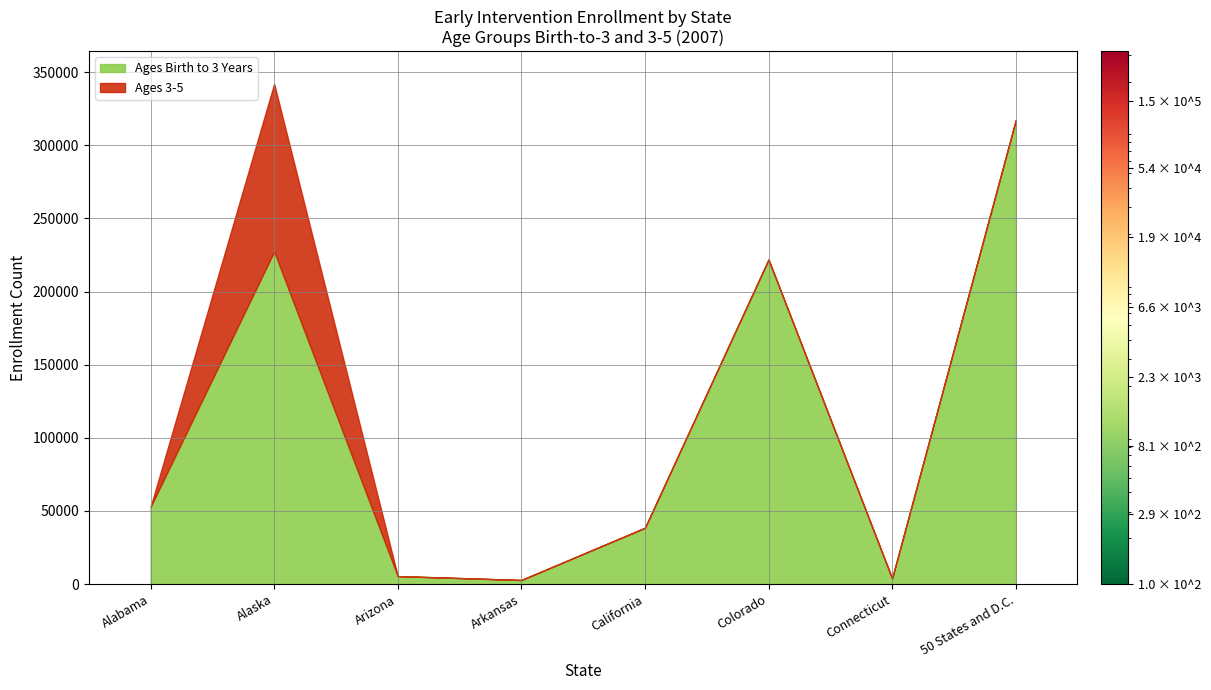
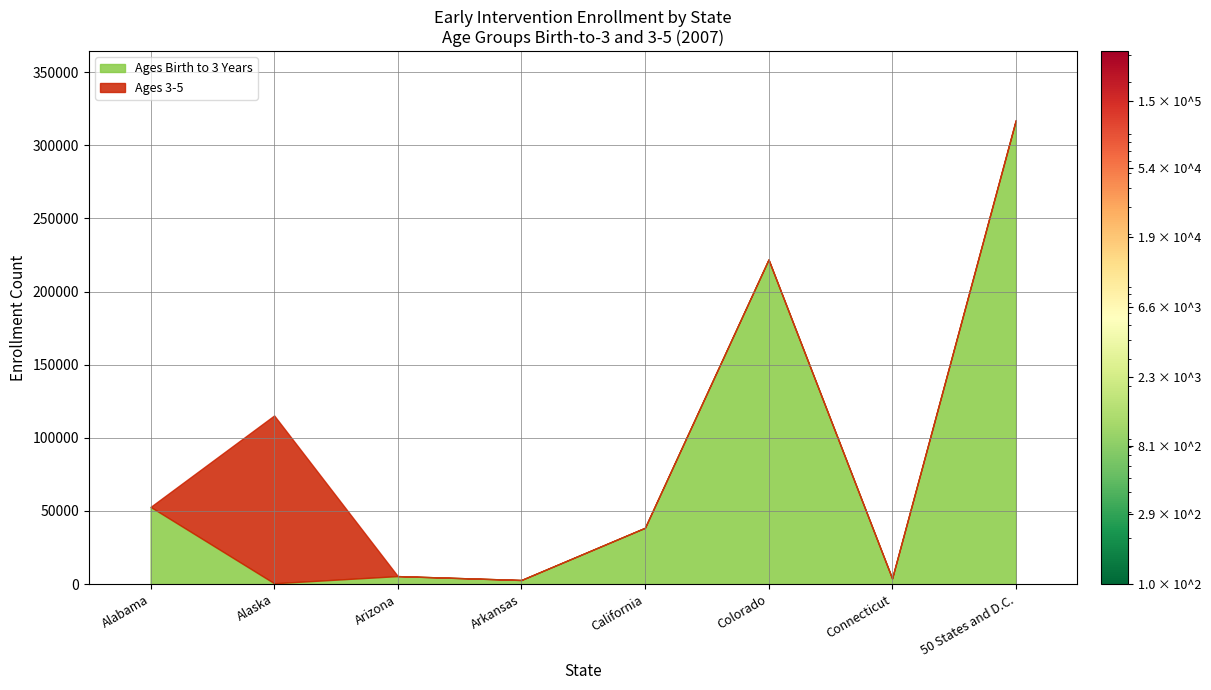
Ages Birth to 3 Years, Alaska: 227000 -> 1000
